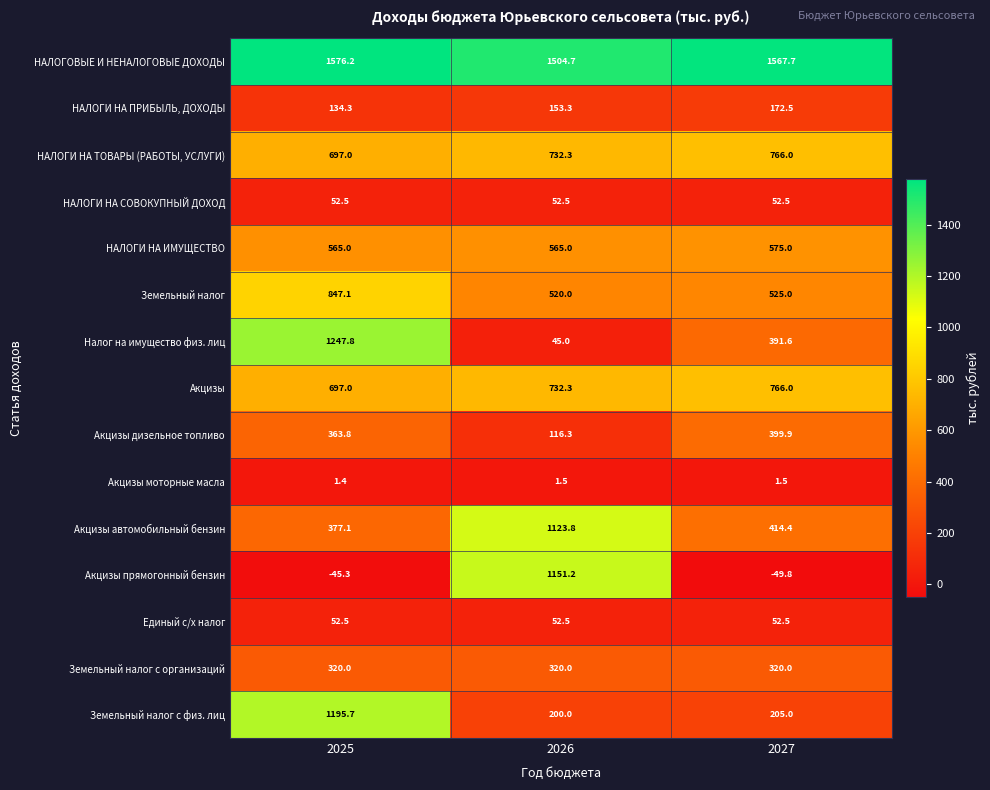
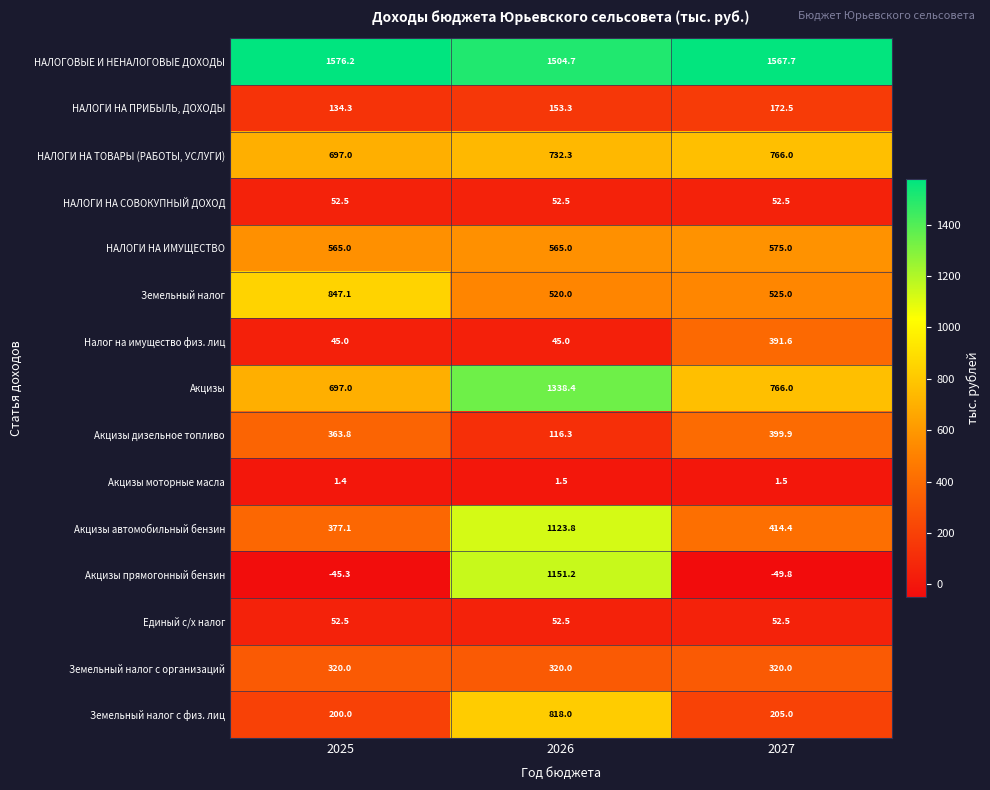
Налог на имущество физ. лиц, 2025: 1247.8 -> 45.0
Акцизы, 2026: 732.3 -> 1338.4
Земельный налог с физ. лиц, 2025: 1195.7 -> 200.0
Земельный налог с физ. лиц, 2026: 200.0 -> 818.0
